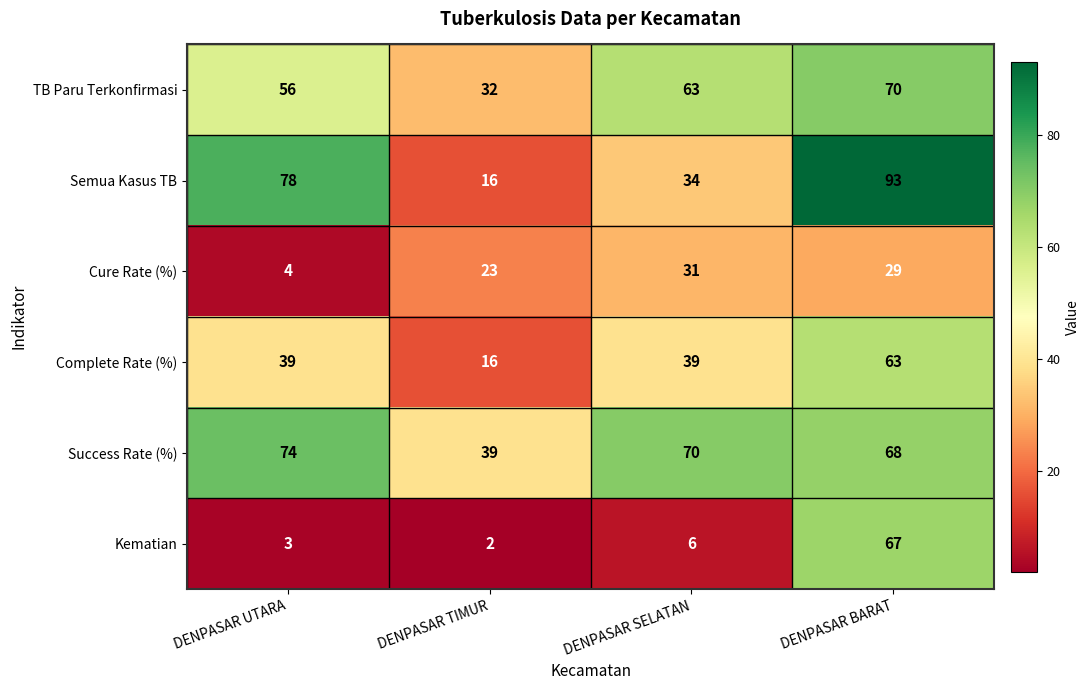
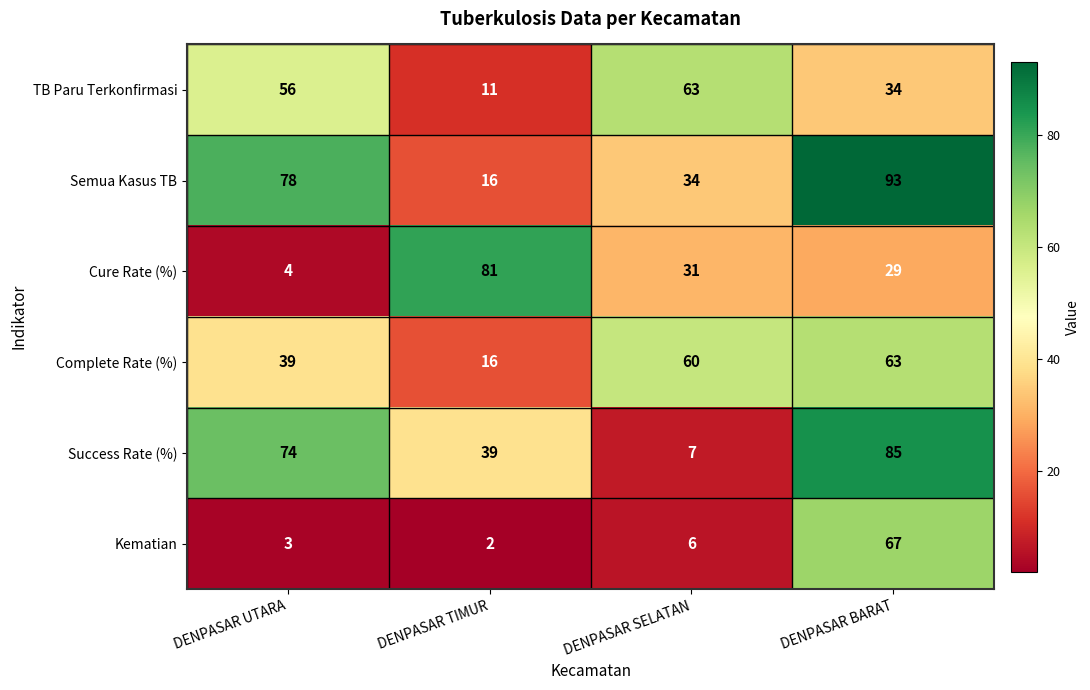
TB Paru Terkonfirmasi, DENPASAR TIMUR: 32 -> 11
TB Paru Terkonfirmasi, DENPASAR BARAT: 70 -> 34
Cure Rate (%), DENPASAR TIMUR: 23 -> 81
Complete Rate (%), DENPASAR SELATAN: 39 -> 60
Success Rate (%), DENPASAR SELATAN: 70 -> 7
Success Rate (%), DENPASAR BARAT: 68 -> 85
